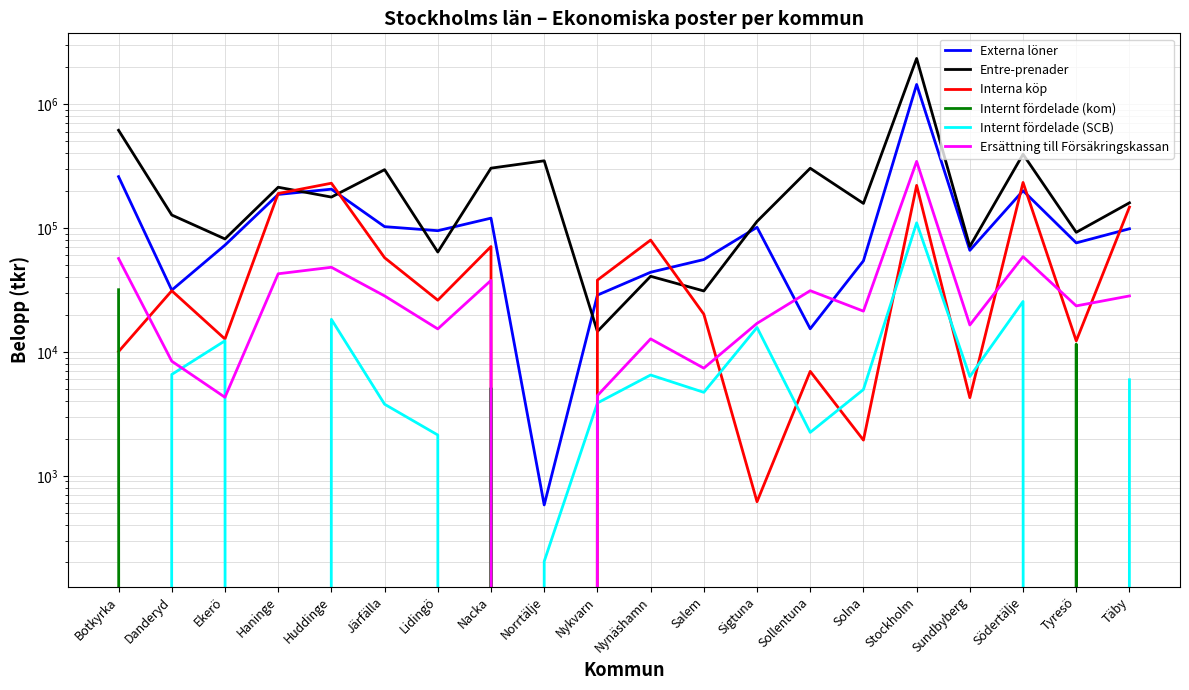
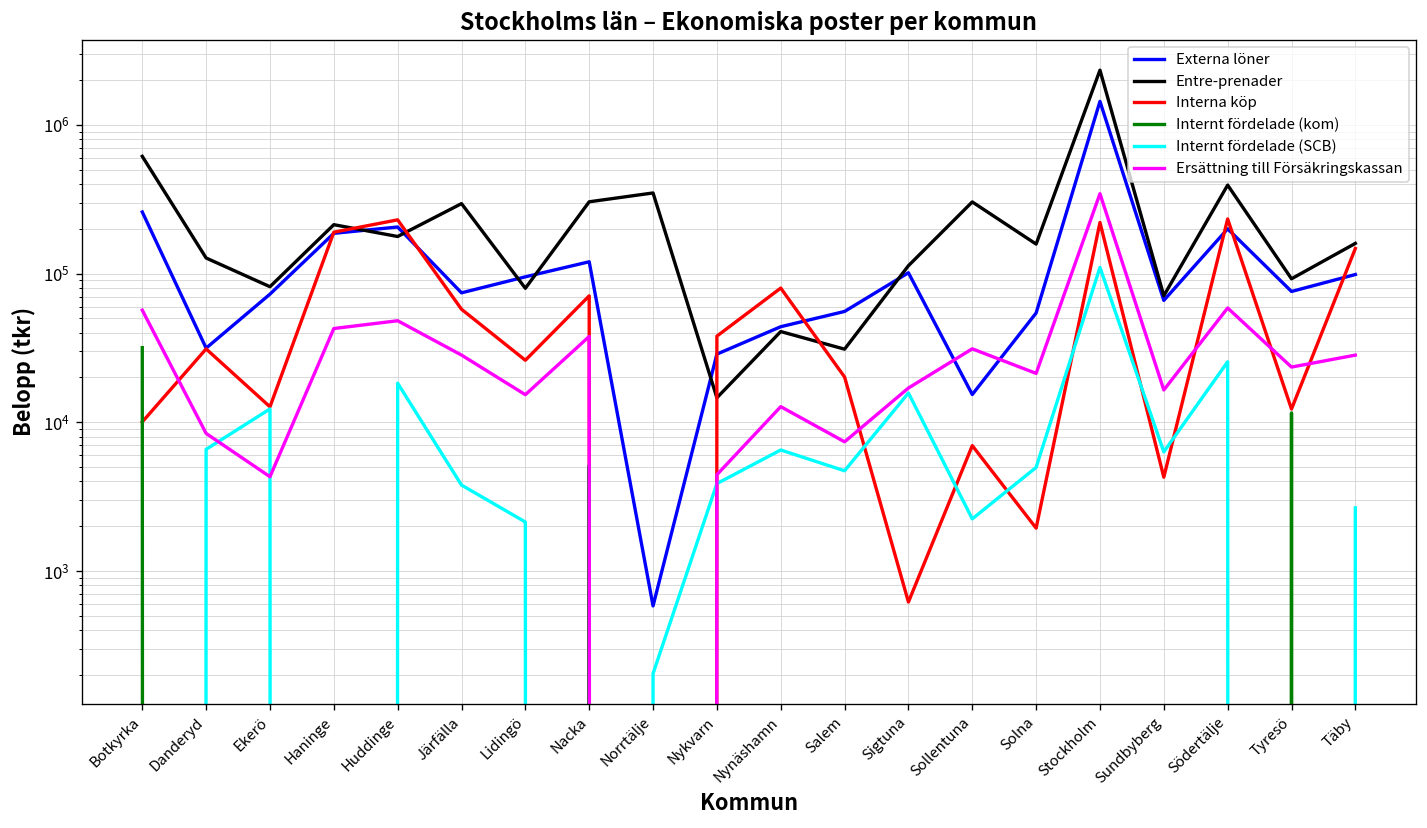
Externa löner, Järfälla: 100000 -> 70000
Entre-prenader, Lidingö: 60000 -> 80000
Internt fördelade (SCB), Täby: 6000 -> 2700
